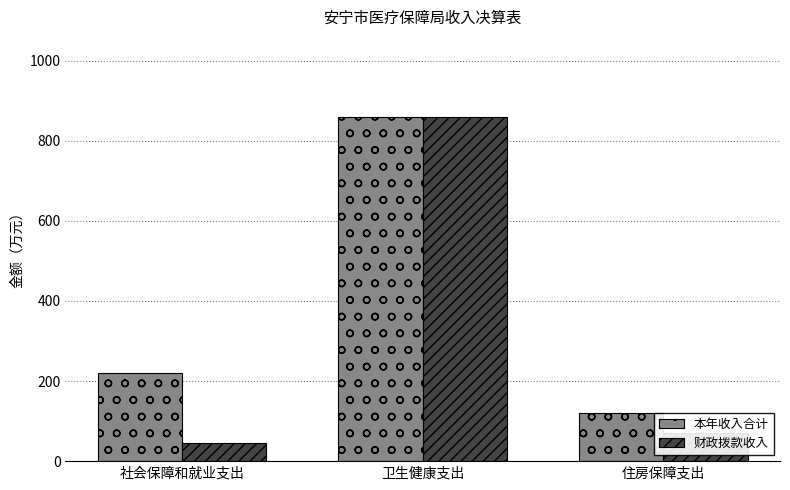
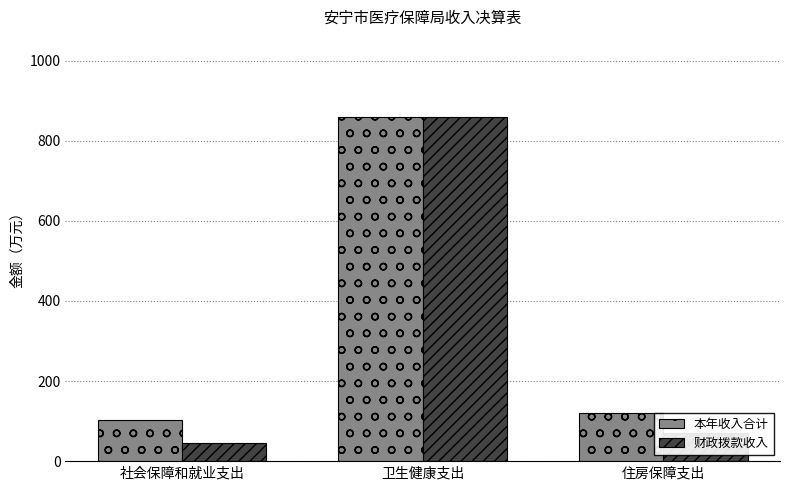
本年收入合计, 社会保障和就业支出: 220 -> 100
